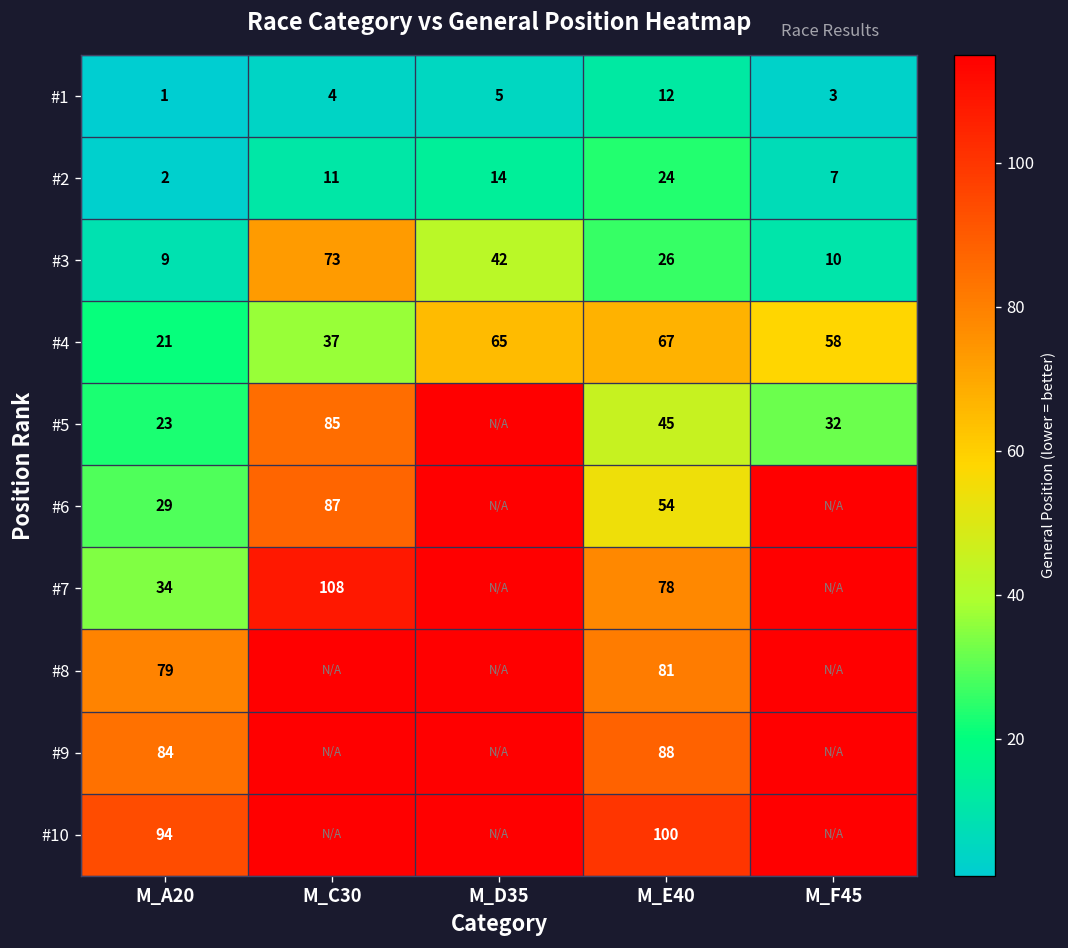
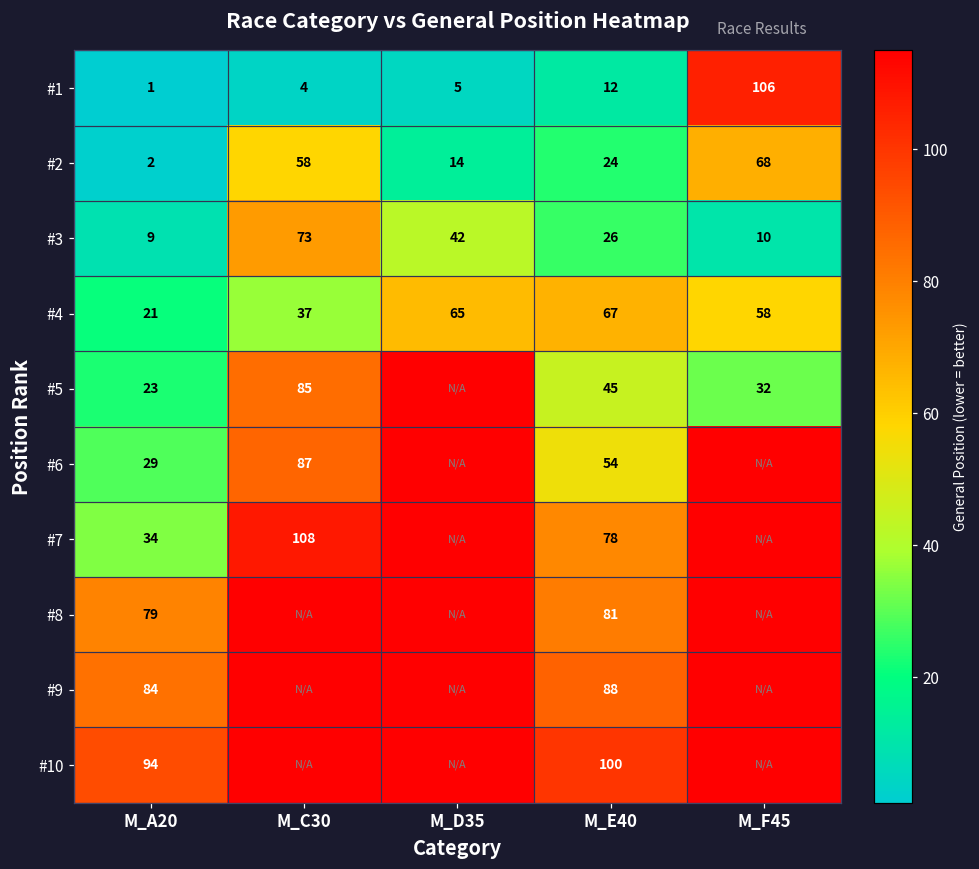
#1, M_F45: 3 -> 106
#2, M_C30: 11 -> 58
#2, M_F45: 7 -> 68
